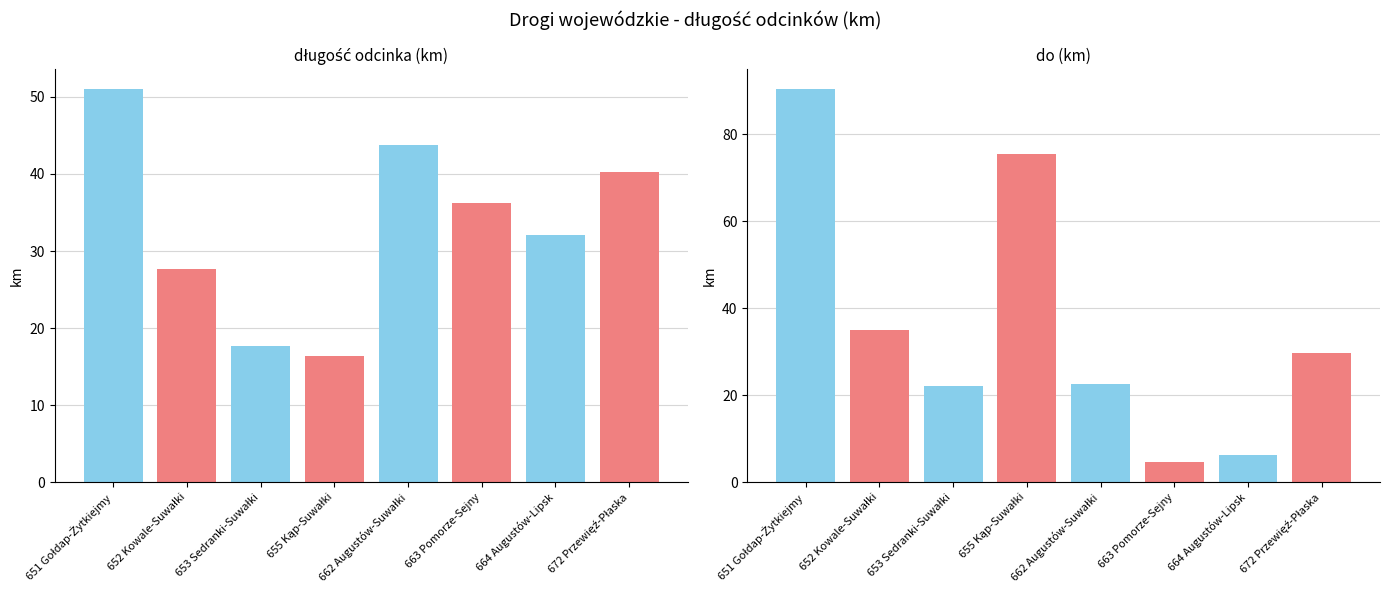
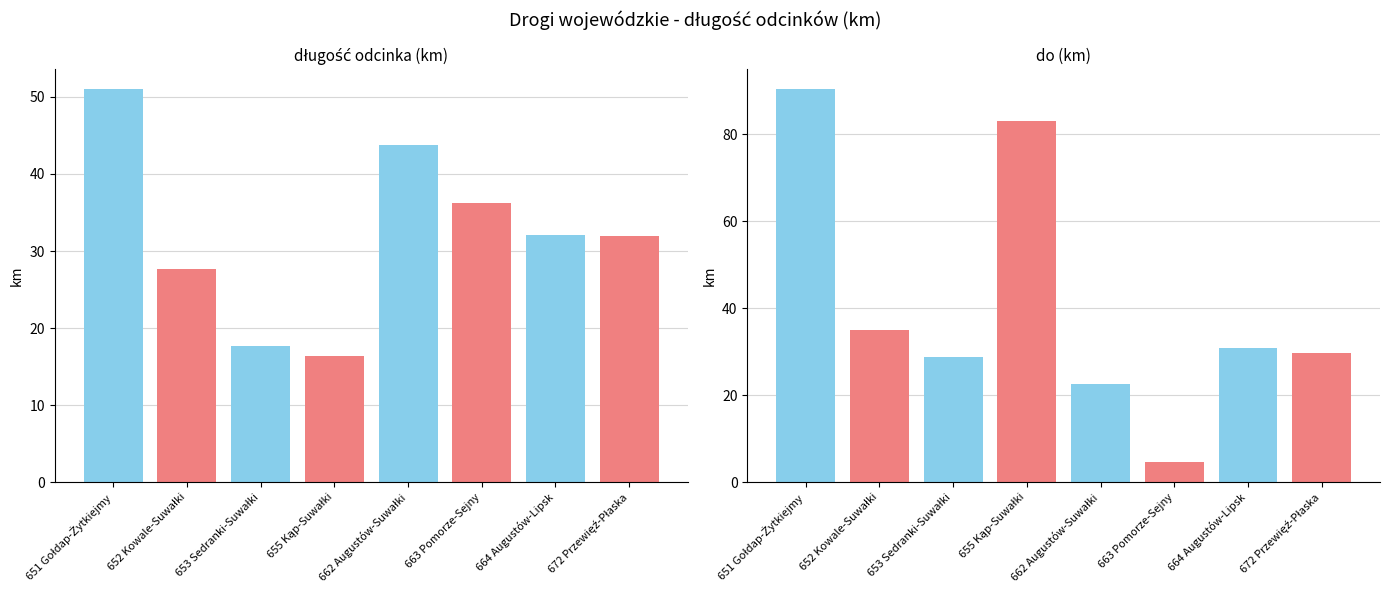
długość odcinka (km), 672 Przewięź-Płaska: 40 -> 32
do (km), 653 Sedranki-Suwałki: 22 -> 29
do (km), 655 Kąp-Suwałki: 75 -> 83
do (km), 664 Augustów-Lipsk: 6 -> 31
